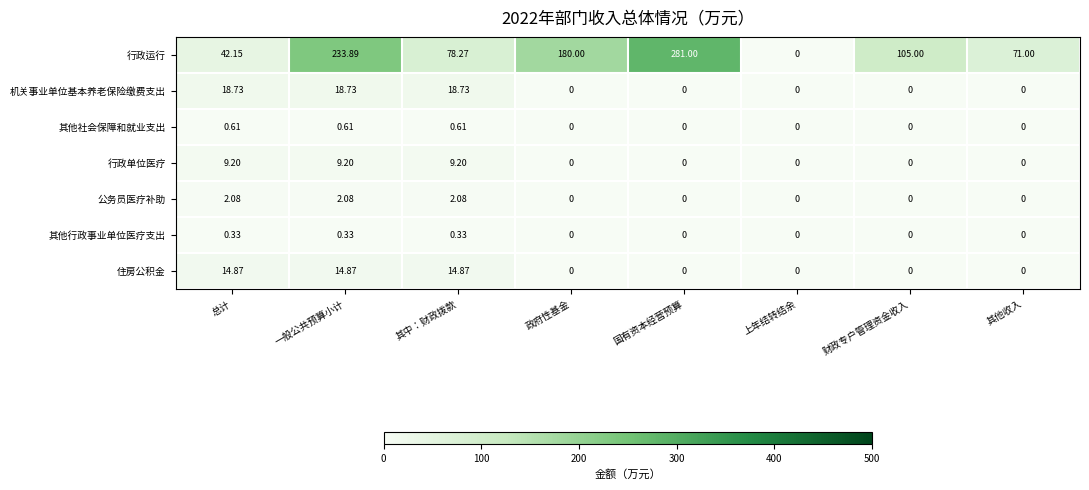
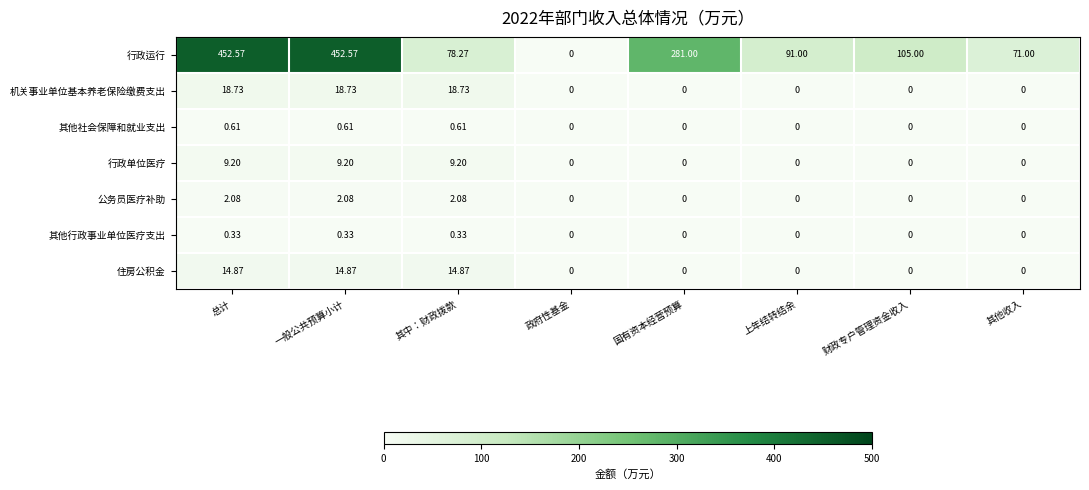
行政运行, 总计: 42.15 -> 452.57
行政运行, 一般公共预算小计: 233.89 -> 452.57
行政运行, 政府性基金: 180.00 -> 0
行政运行, 上年结转结余: 0 -> 91.00
